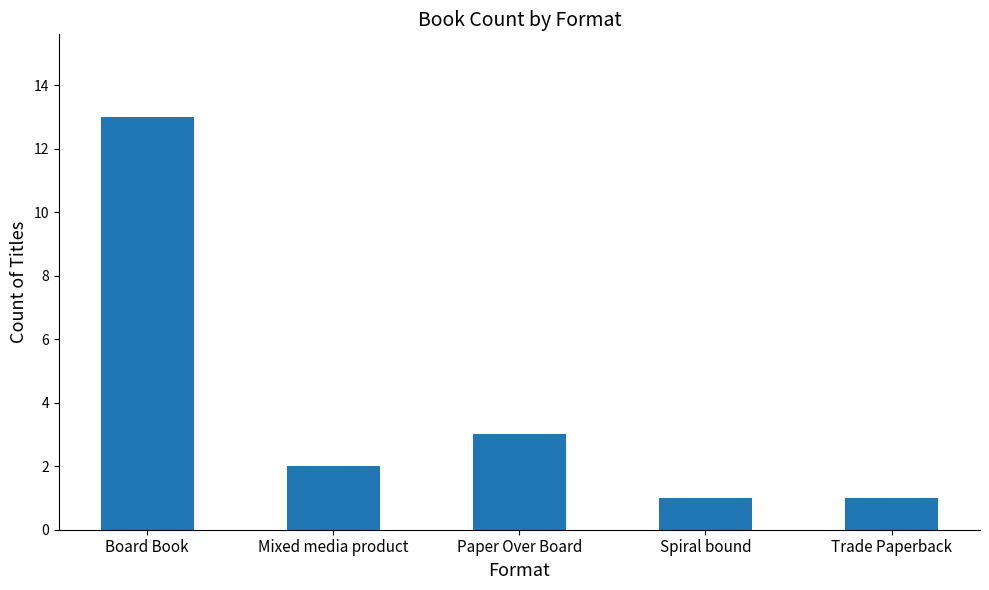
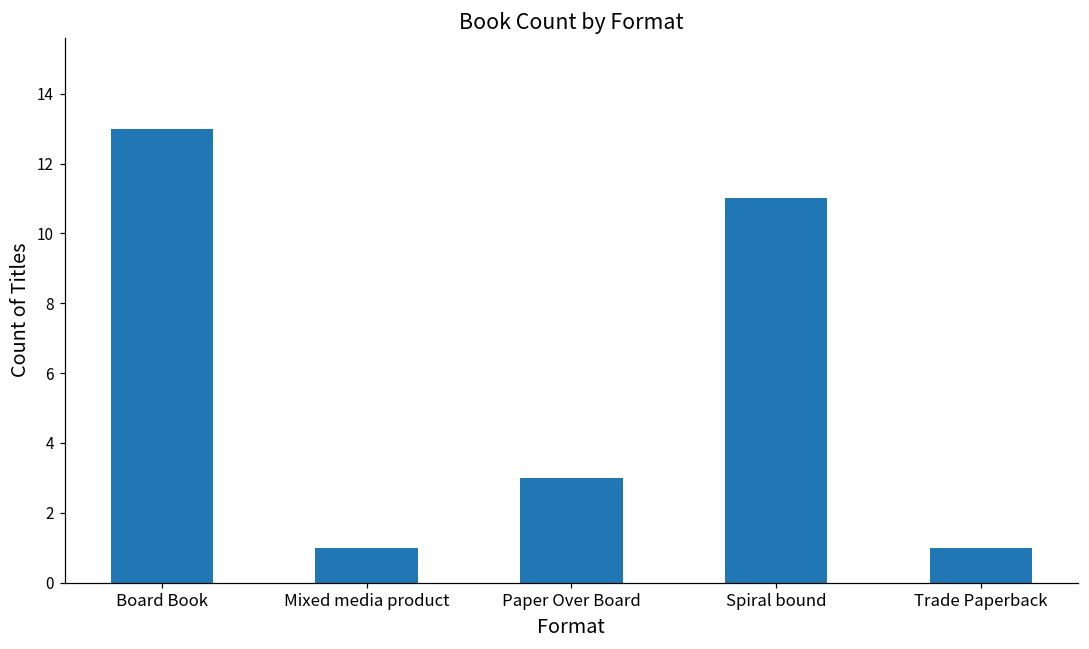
Mixed media product: 2 -> 1
Spiral bound: 1 -> 11
